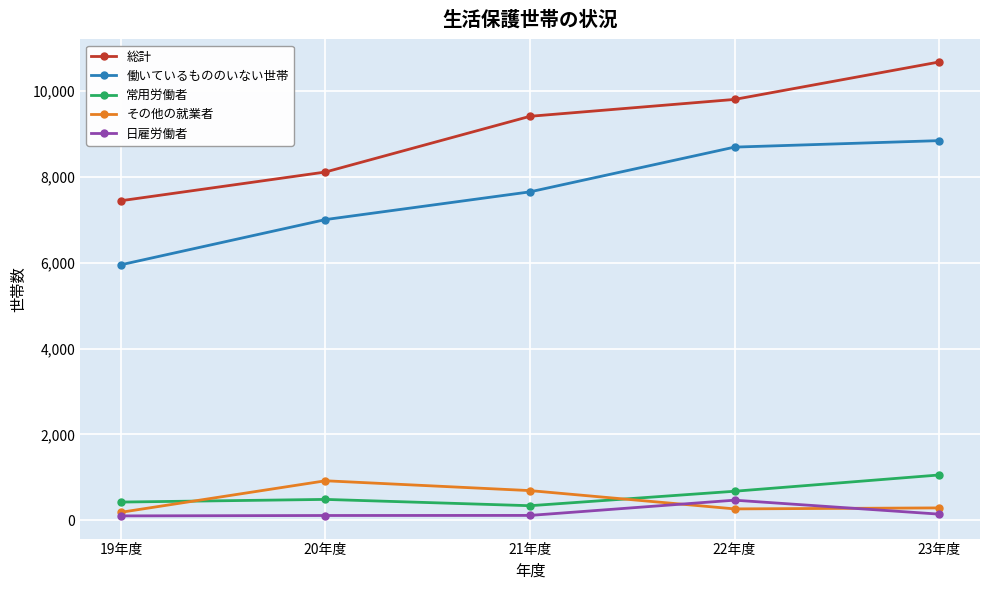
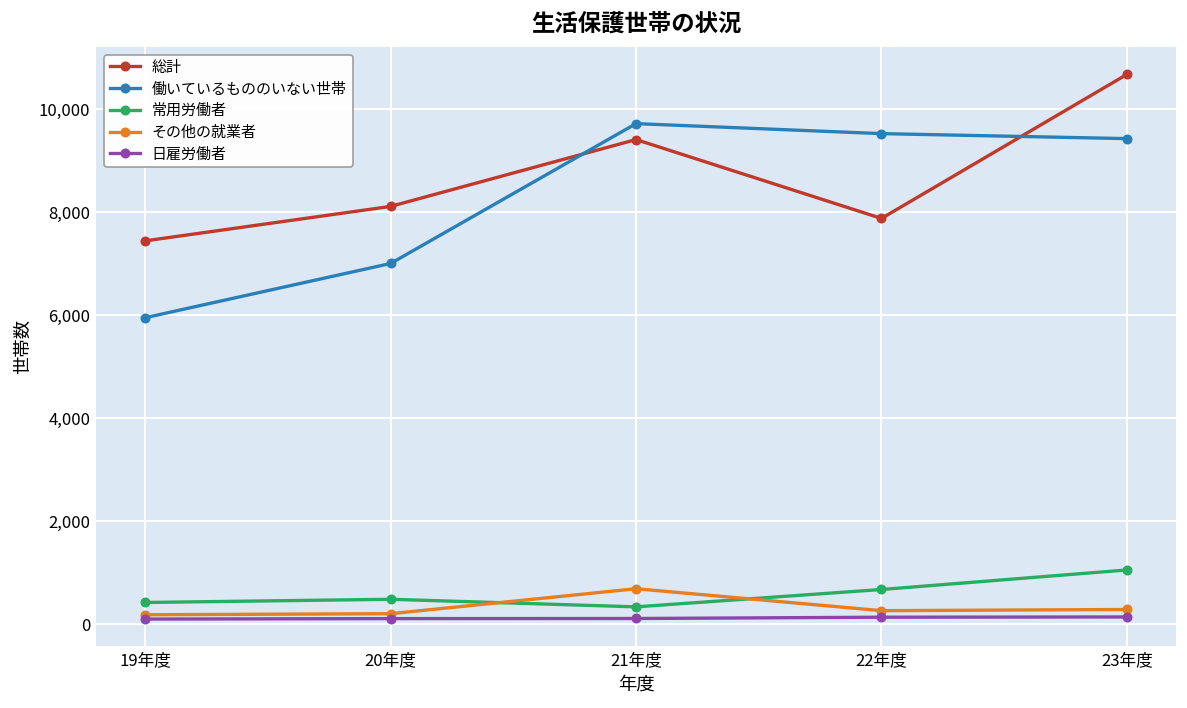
その他の就業者, 20年度: 900 -> 200
働いているもののいない世帯, 21年度: 7,700 -> 9,700
総計, 22年度: 9,800 -> 7,900
働いているもののいない世帯, 22年度: 8,700 -> 9,500
日雇労働者, 22年度: 500 -> 100
働いているもののいない世帯, 23年度: 8,800 -> 9,400
